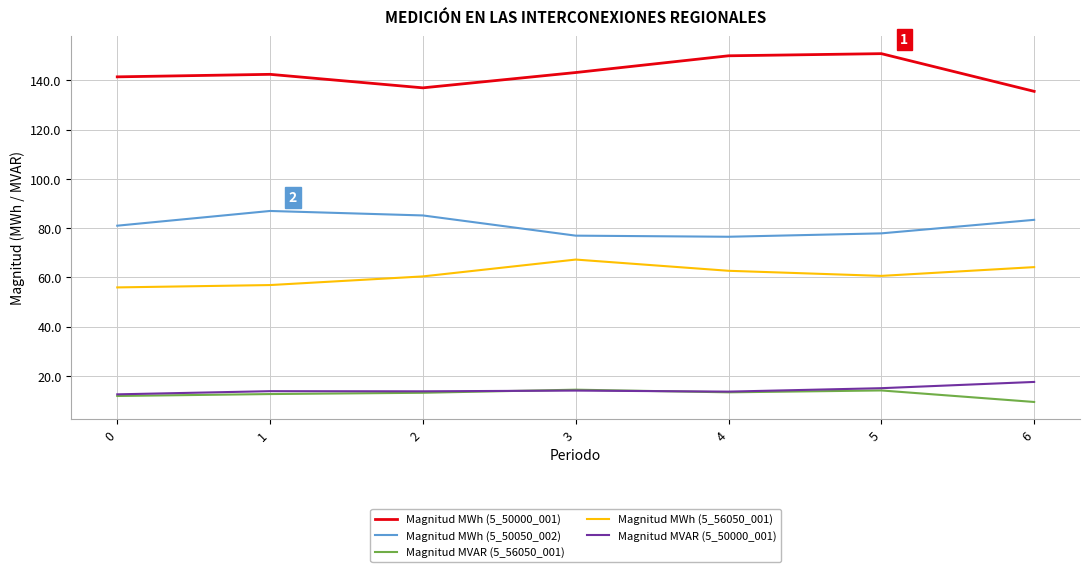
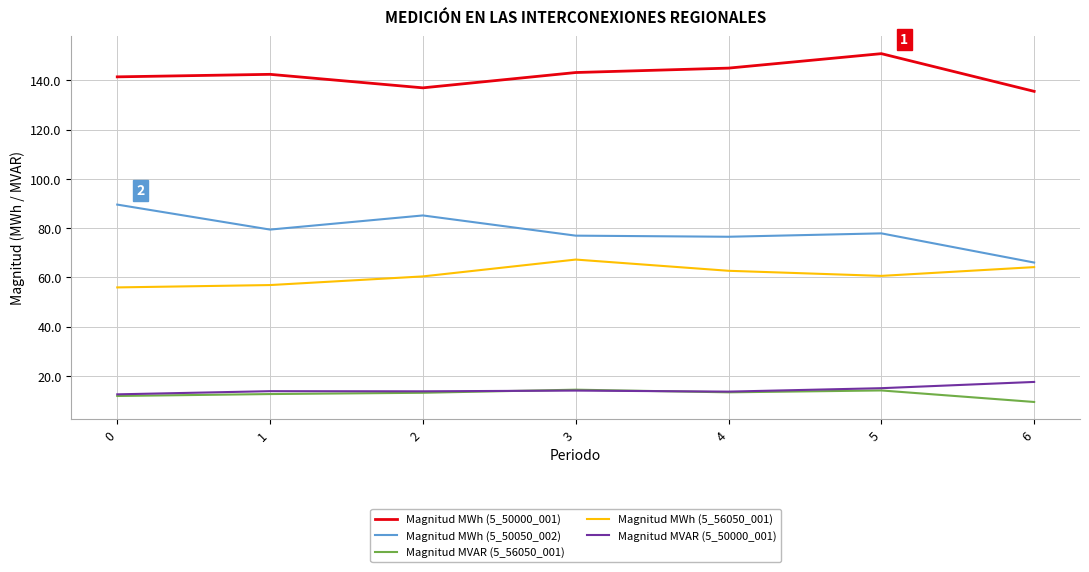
Magnitud MWh (5_50050_002), 0: 81 -> 90
Magnitud MWh (5_50050_002), 1: 87 -> 79
Magnitud MWh (5_50000_001), 4: 150 -> 145
Magnitud MWh (5_50050_002), 6: 83 -> 66
